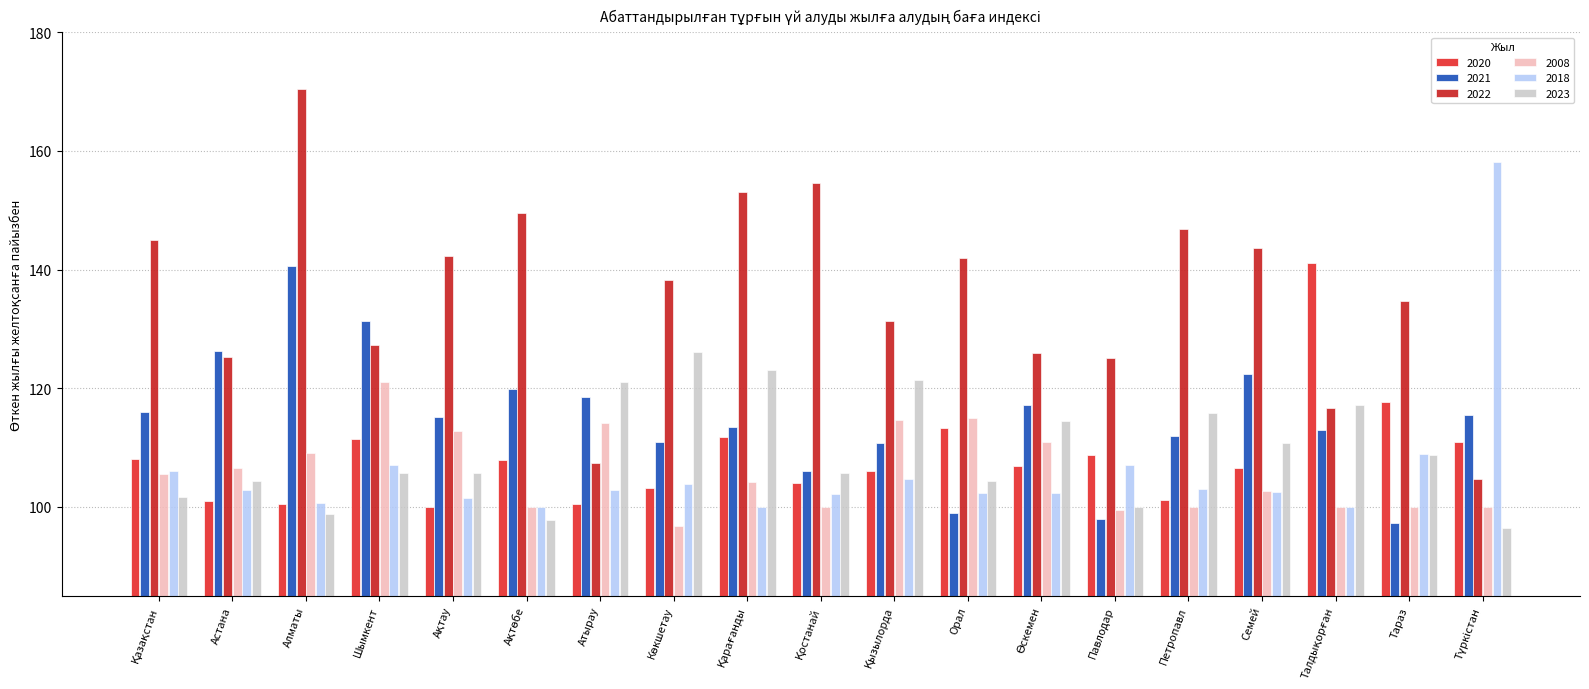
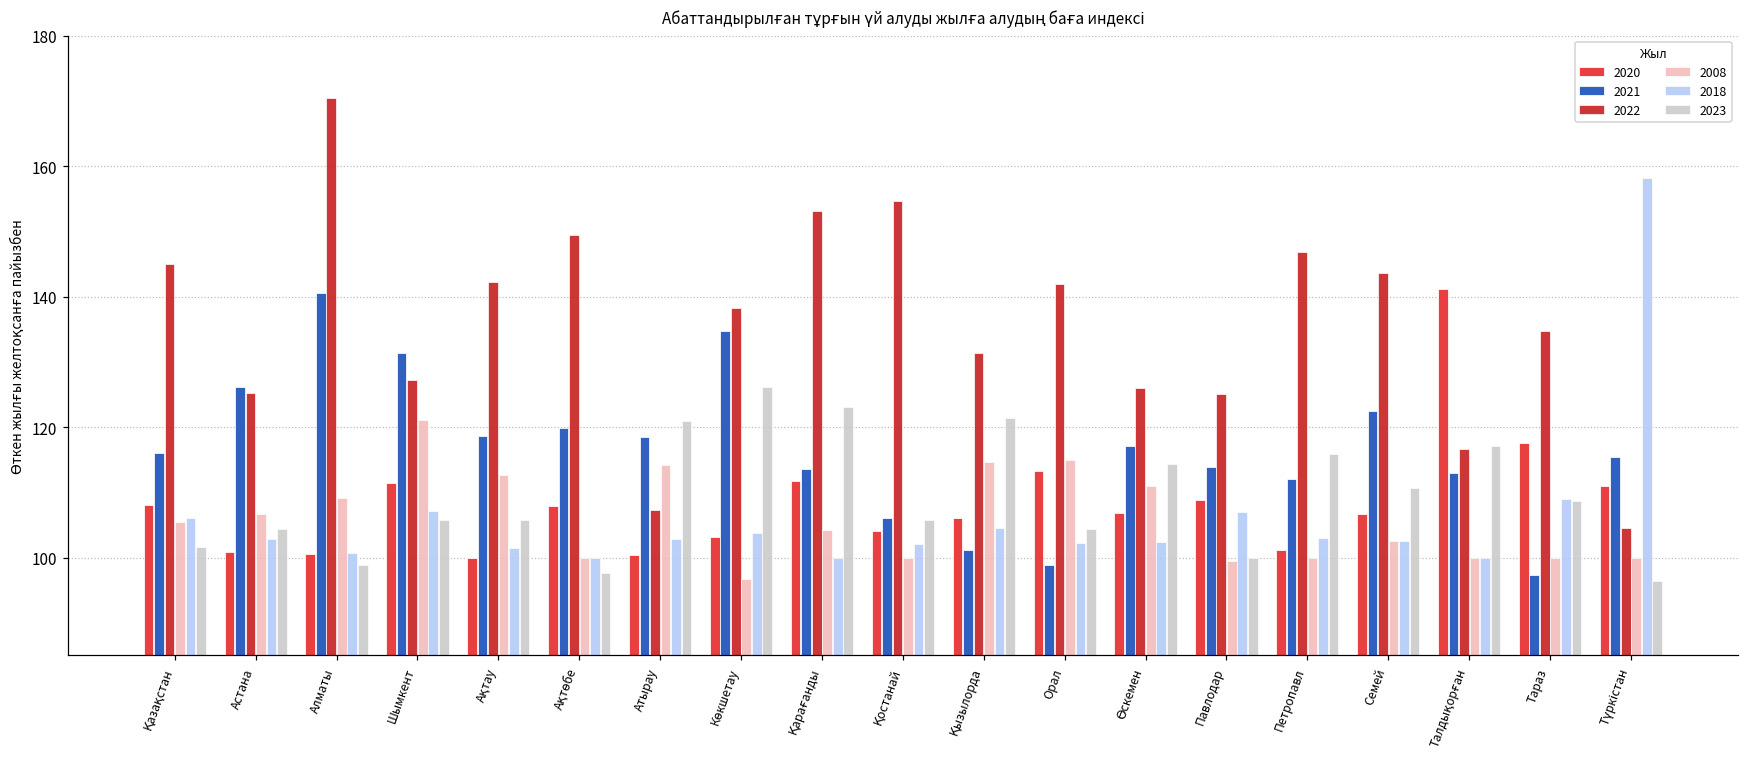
2021, Ақтау: 115 -> 119
2021, Көкшетау: 111 -> 135
2021, Қызылорда: 111 -> 101
2021, Павлодар: 98 -> 114
